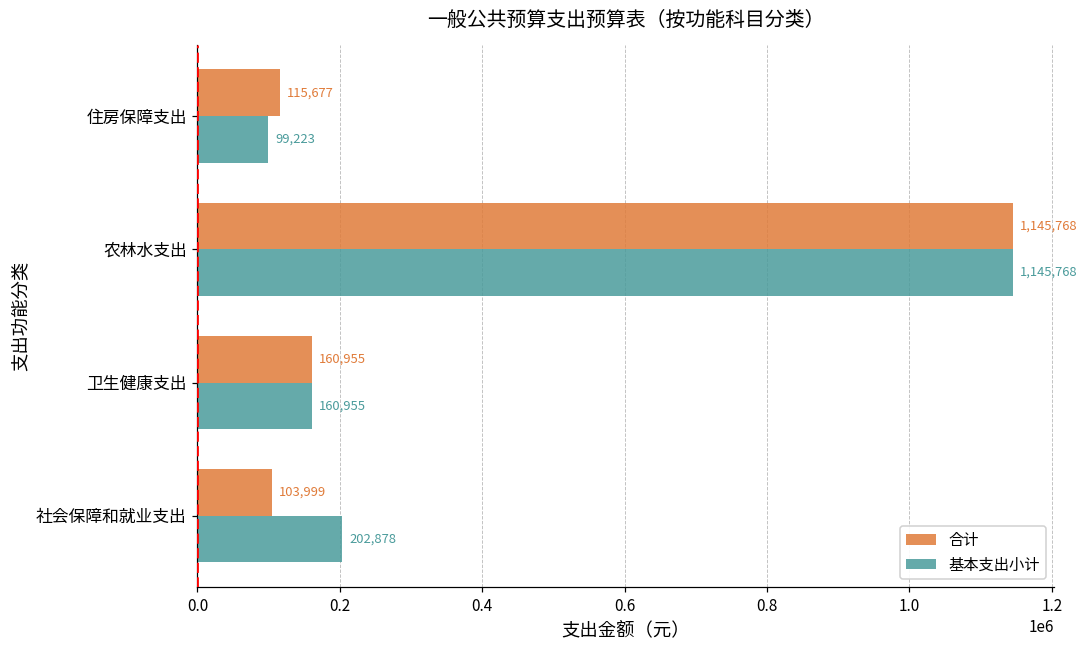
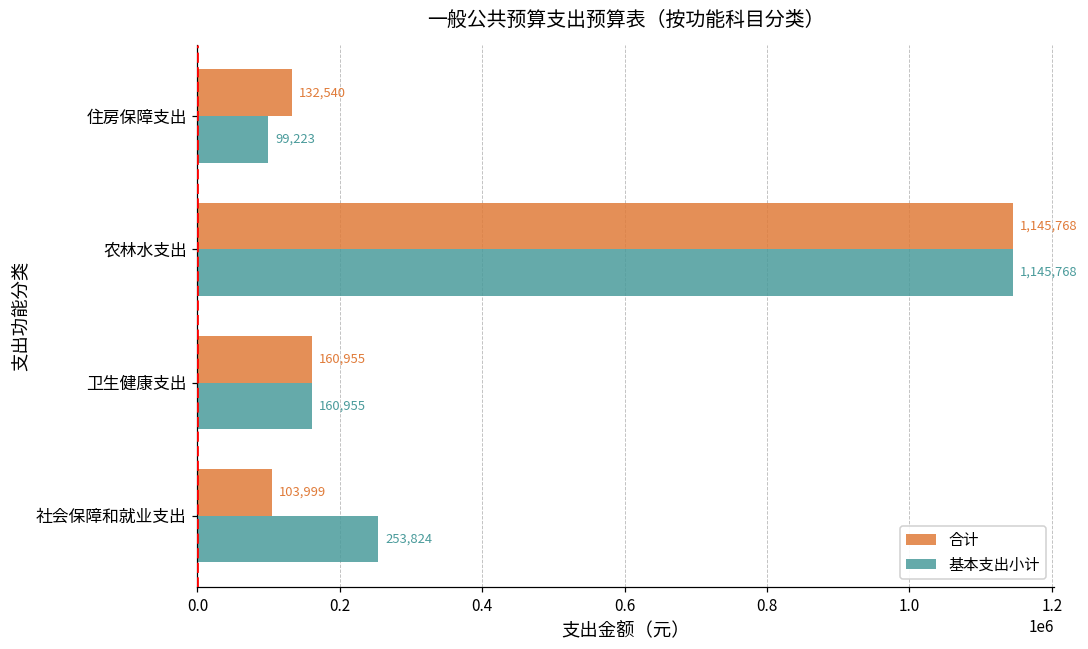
合计, 住房保障支出: 115,677 -> 132,540
基本支出小计, 社会保障和就业支出: 202,878 -> 253,824
